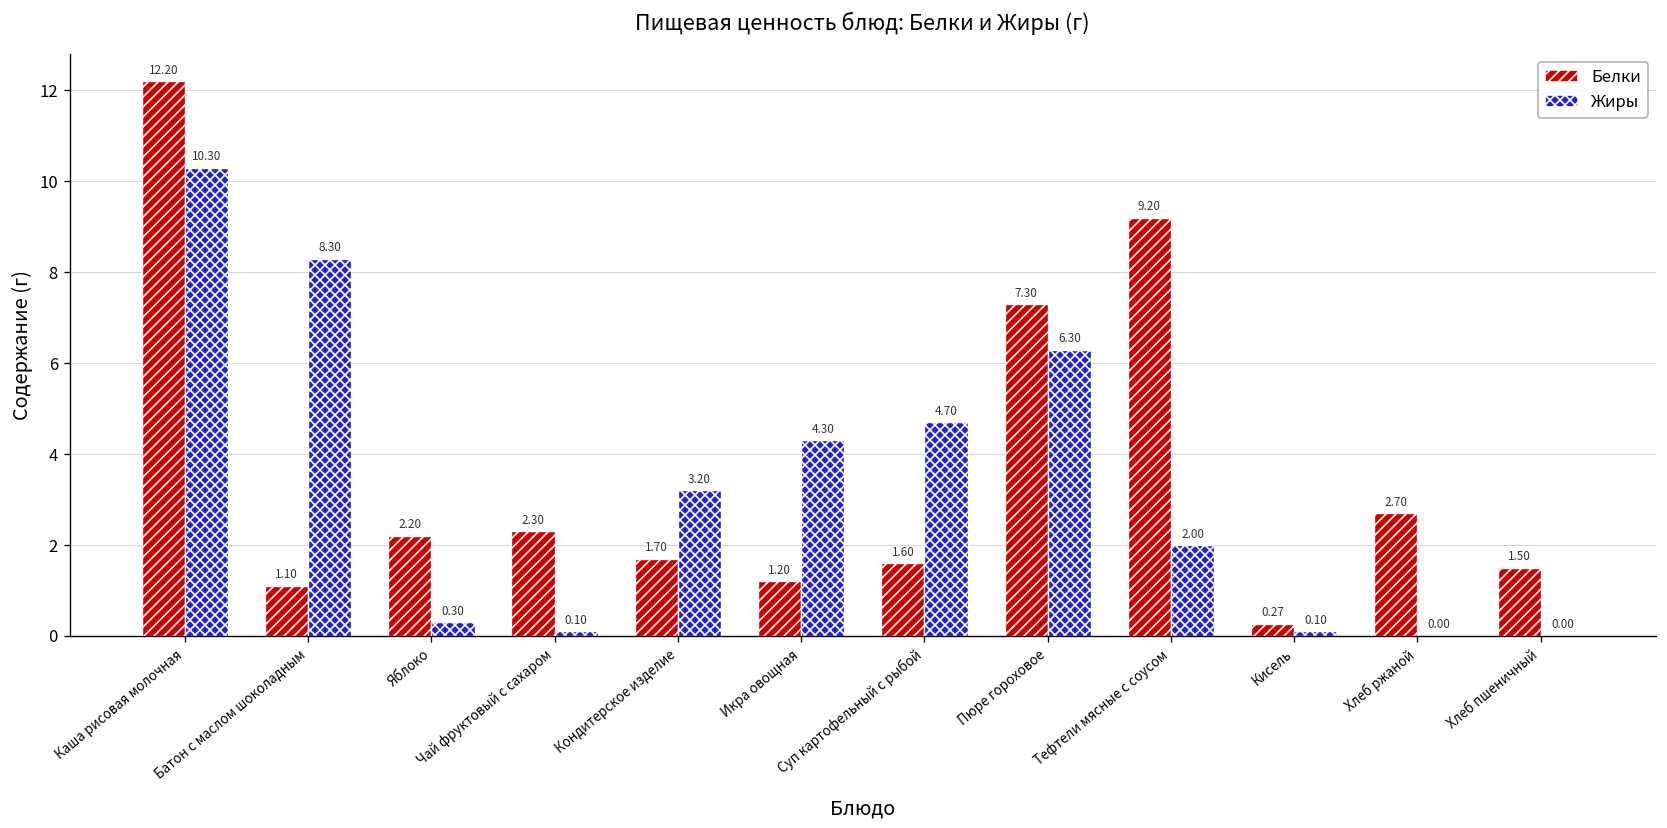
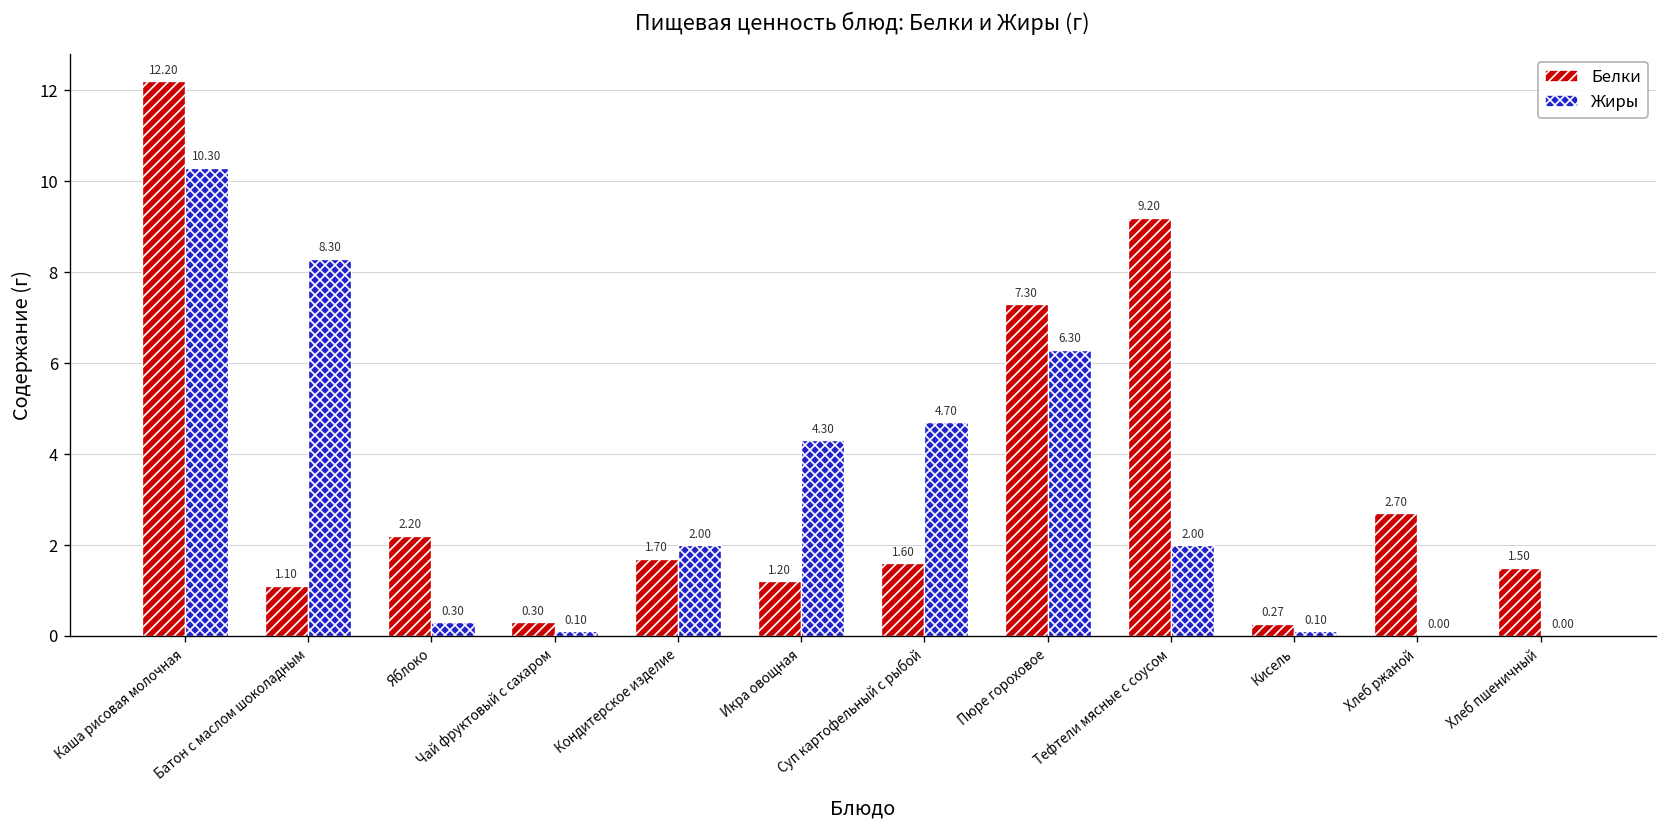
Белки, Чай фруктовый с сахаром: 2.30 -> 0.30
Жиры, Кондитерское изделие: 3.20 -> 2.00
